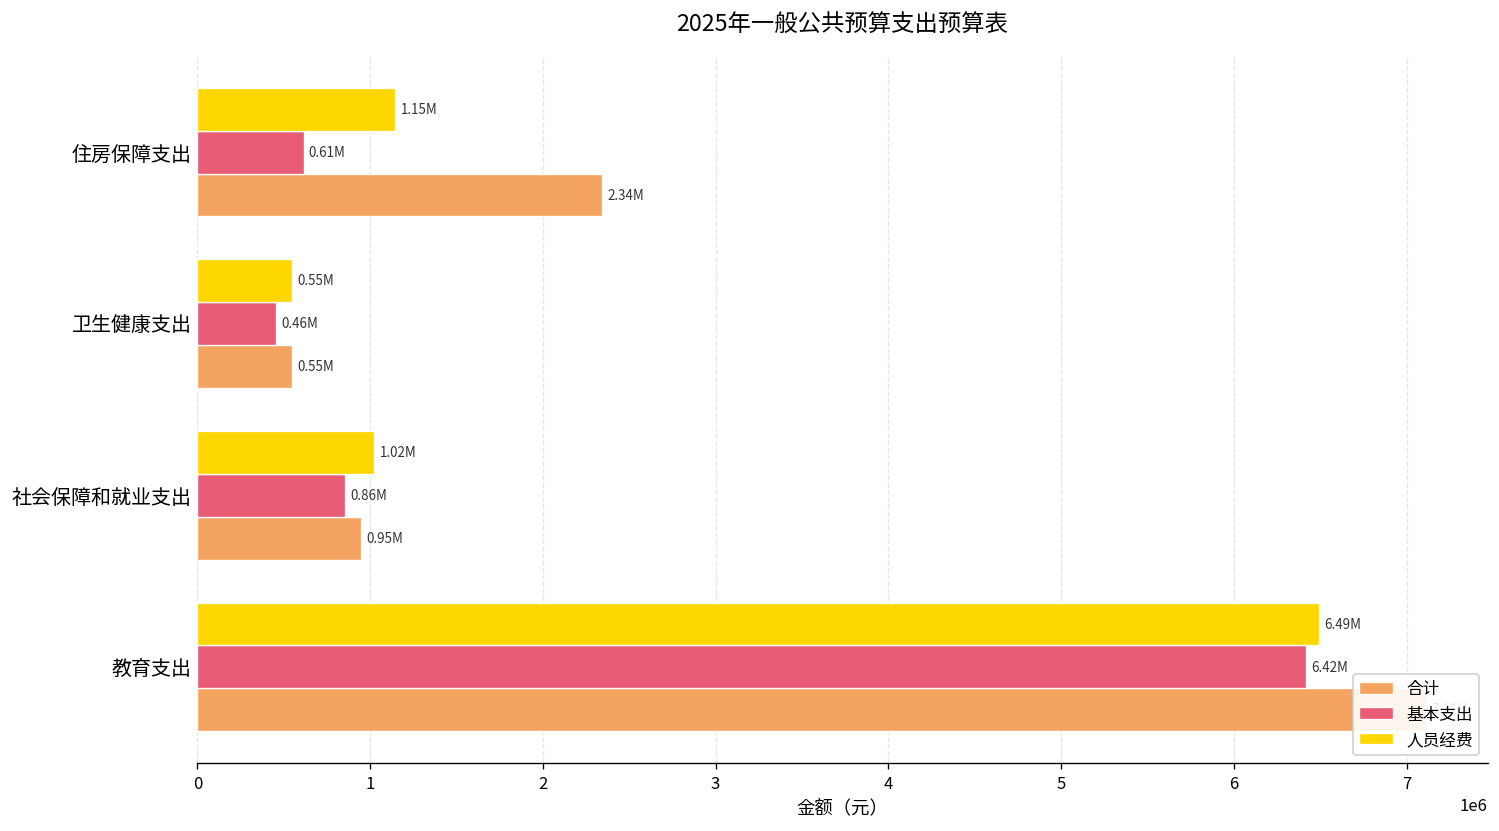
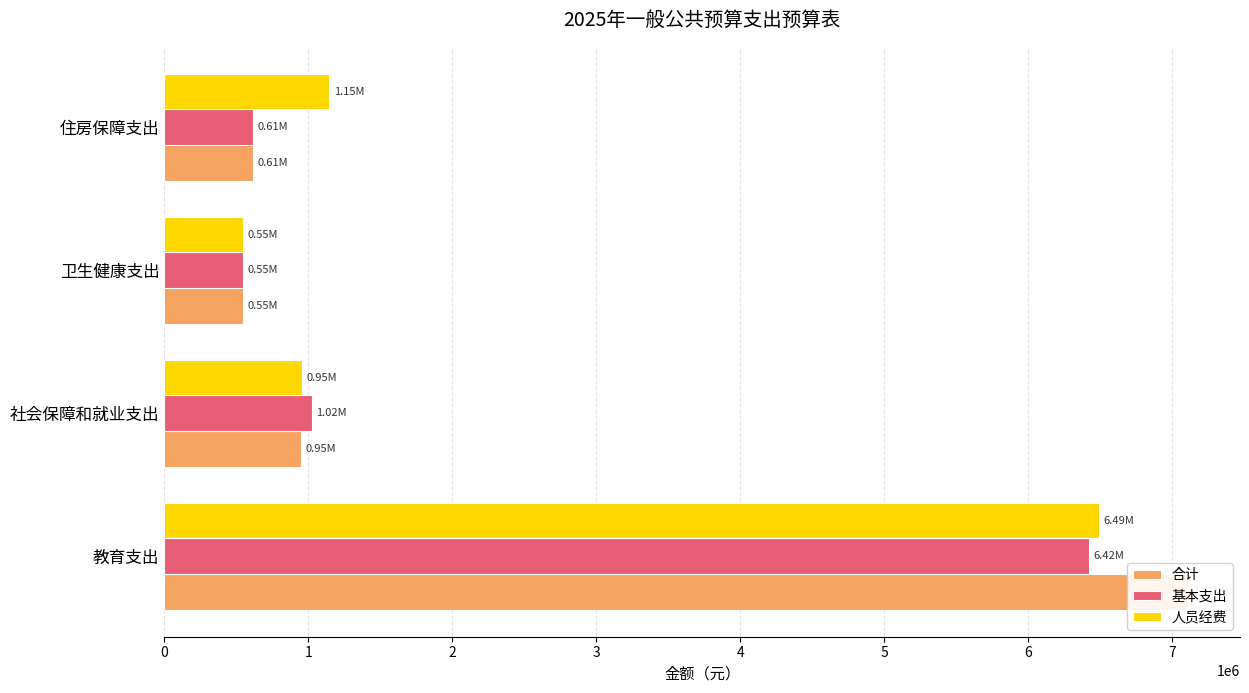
合计, 住房保障支出: 2.34M -> 0.61M
基本支出, 卫生健康支出: 0.46M -> 0.55M
人员经费, 社会保障和就业支出: 1.02M -> 0.95M
基本支出, 社会保障和就业支出: 0.86M -> 1.02M
